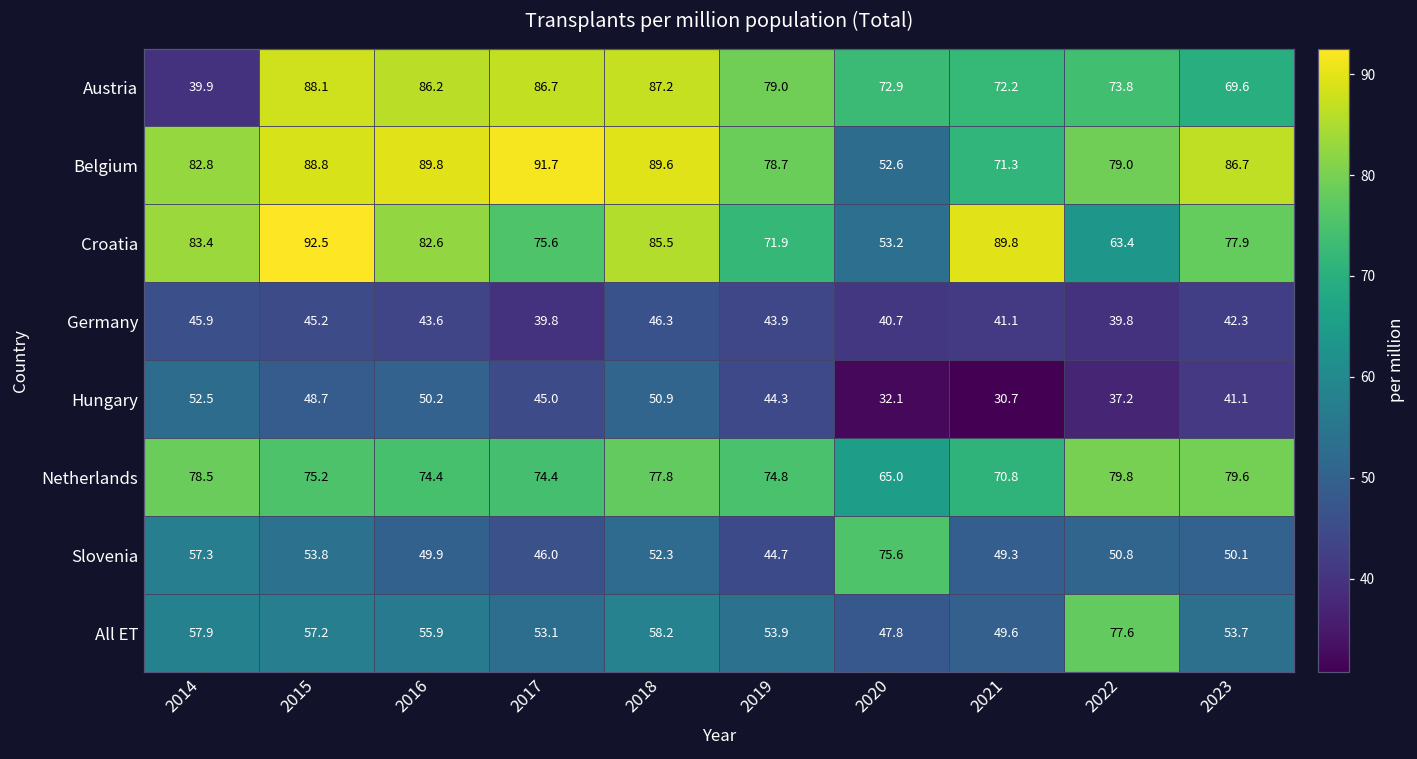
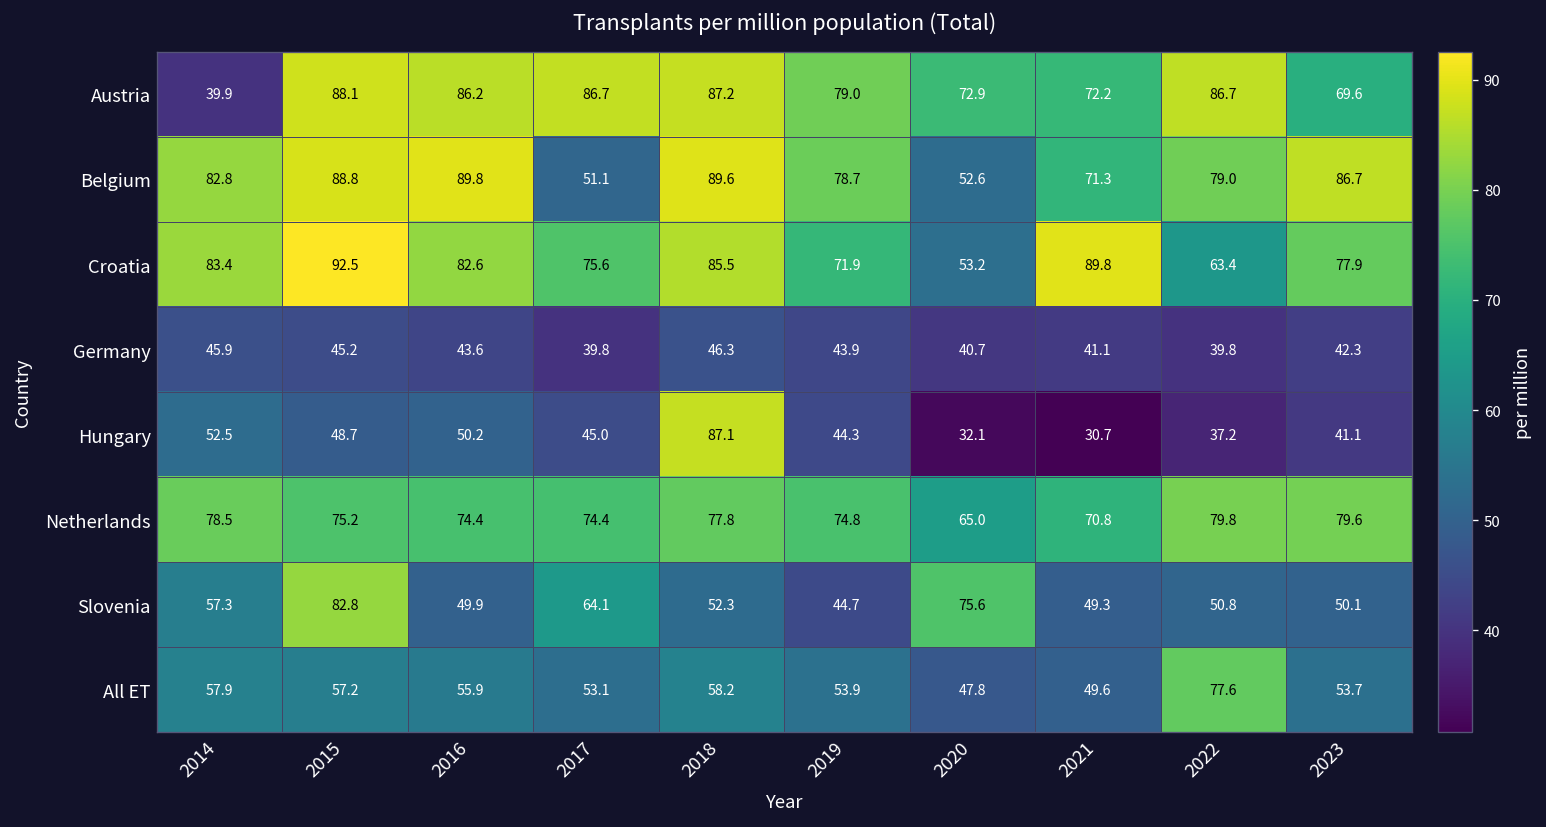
Austria, 2022: 73.8 -> 86.7
Belgium, 2017: 91.7 -> 51.1
Hungary, 2018: 50.9 -> 87.1
Slovenia, 2015: 53.8 -> 82.8
Slovenia, 2017: 46.0 -> 64.1
